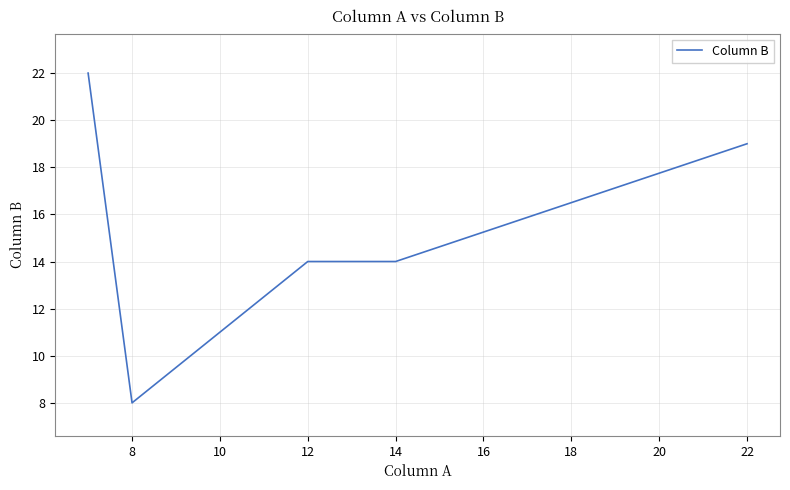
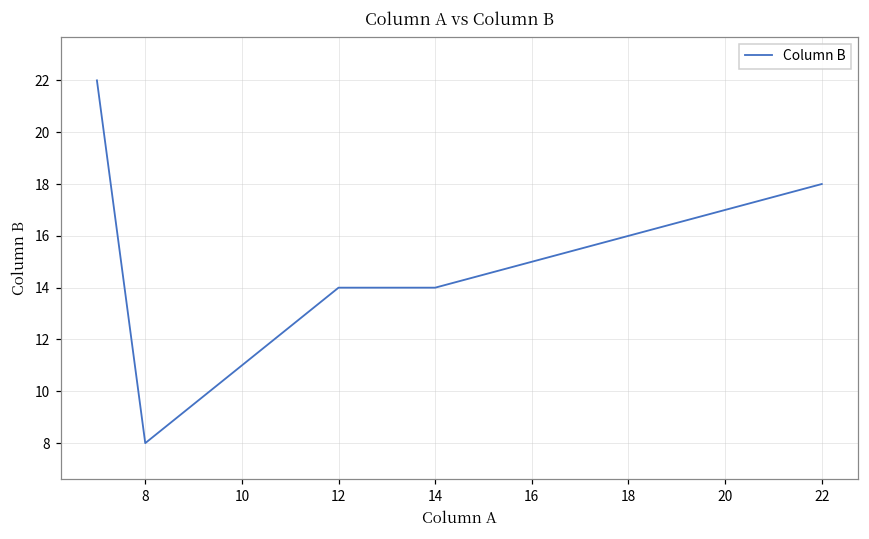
22: 19 -> 18
